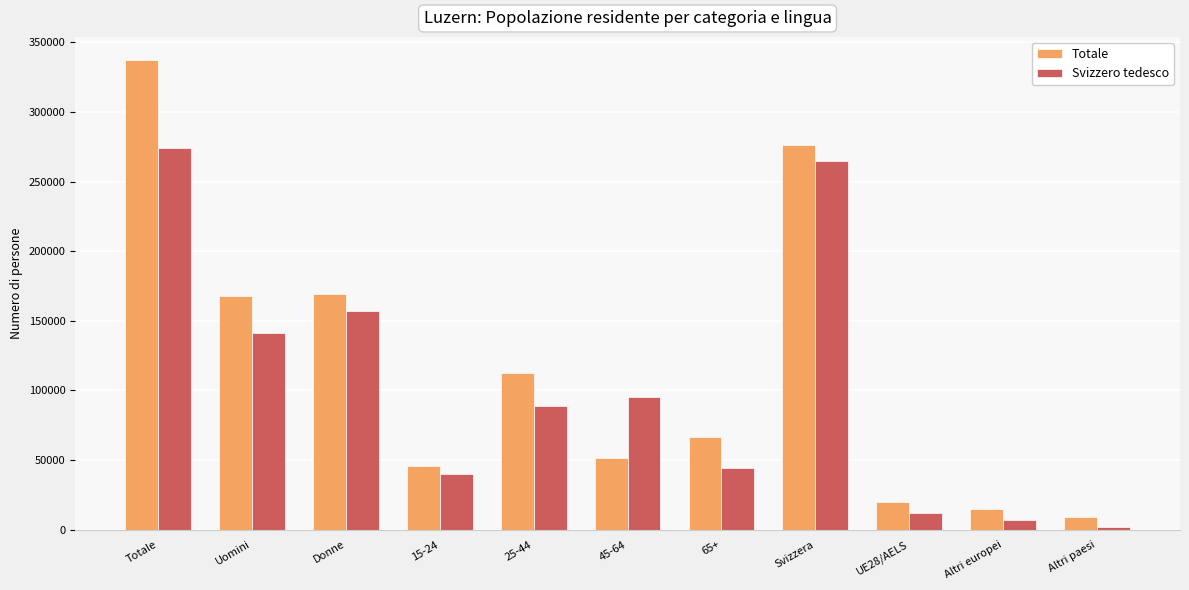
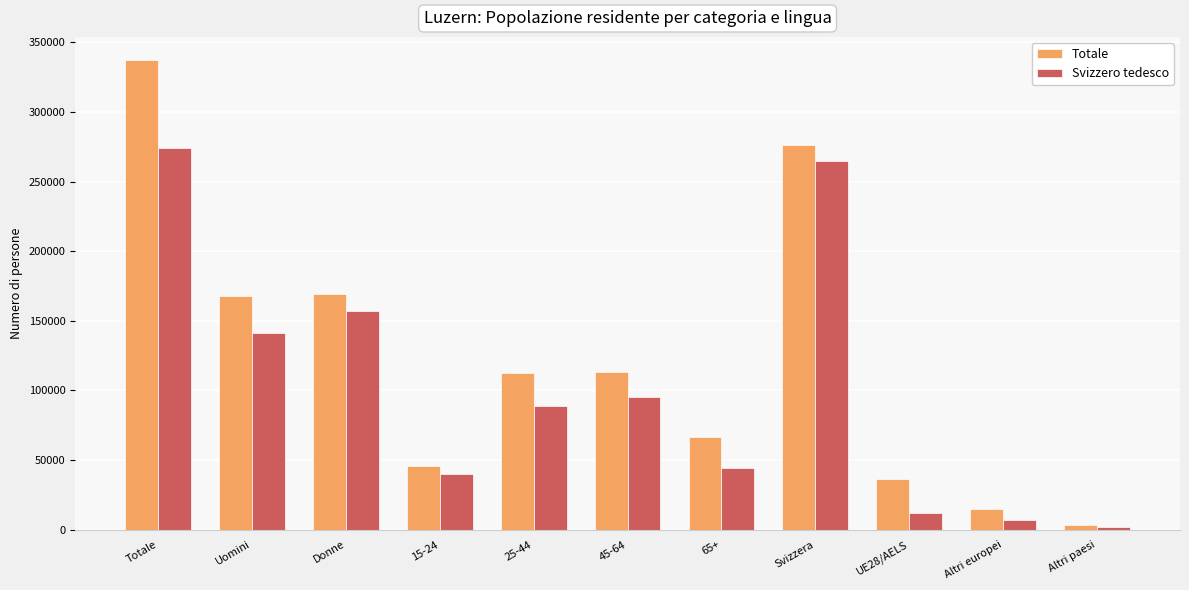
Totale, 45-64: 52000 -> 113000
Totale, UE28/AELS: 20000 -> 37000
Totale, Altri paesi: 9000 -> 3000
